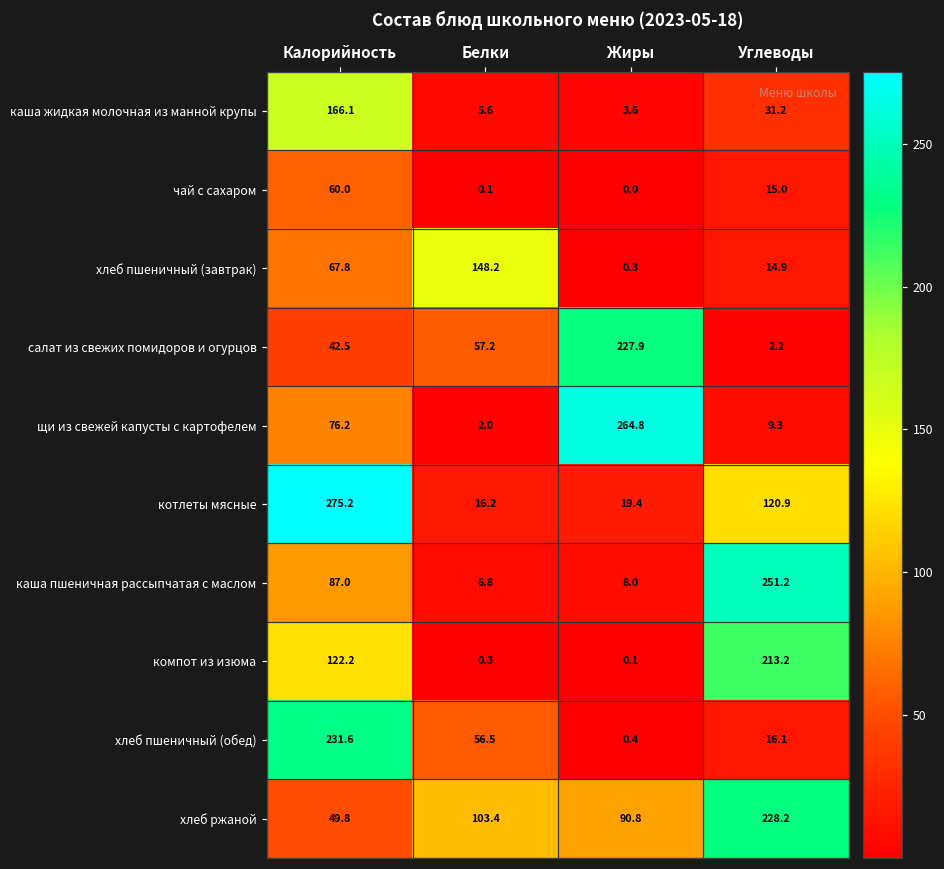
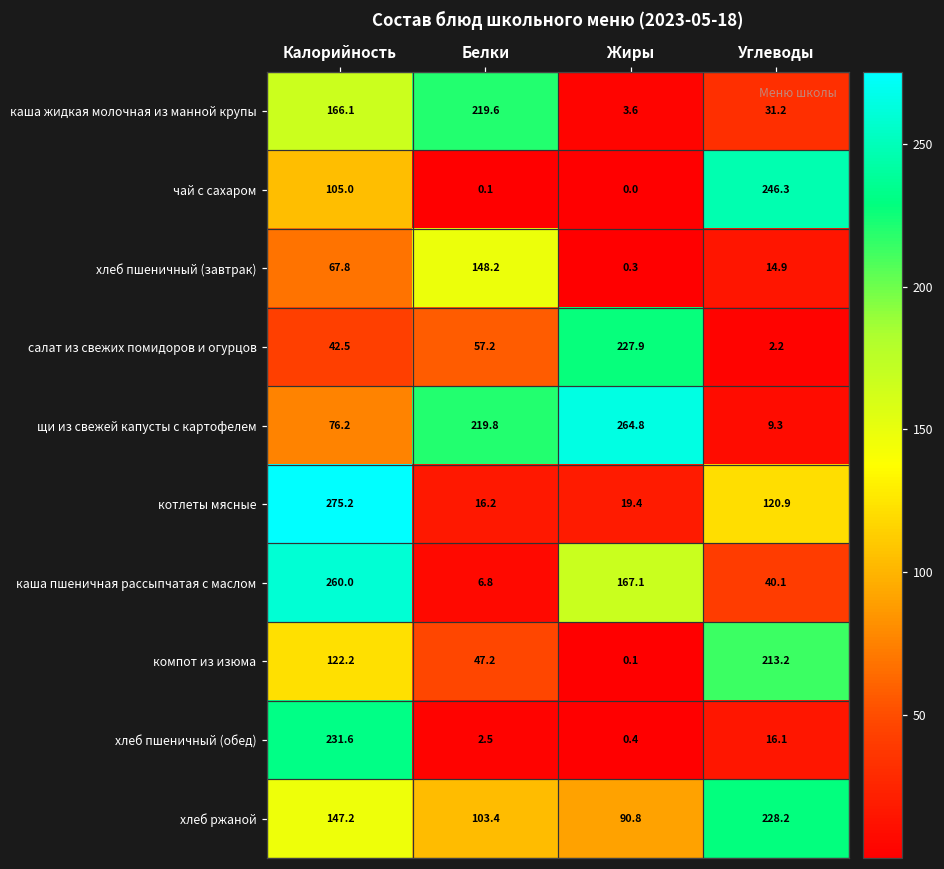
каша жидкая молочная из манной крупы, Белки: 5.6 -> 219.6
чай с сахаром, Калорийность: 60.0 -> 105.0
чай с сахаром, Углеводы: 15.0 -> 246.3
щи из свежей капусты с картофелем, Белки: 2.0 -> 219.8
каша пшеничная рассыпчатая с маслом, Калорийность: 87.0 -> 260.0
каша пшеничная рассыпчатая с маслом, Жиры: 8.0 -> 167.1
каша пшеничная рассыпчатая с маслом, Углеводы: 251.2 -> 40.1
компот из изюма, Белки: 0.3 -> 47.2
хлеб пшеничный (обед), Белки: 56.5 -> 2.5
хлеб ржаной, Калорийность: 49.8 -> 147.2
